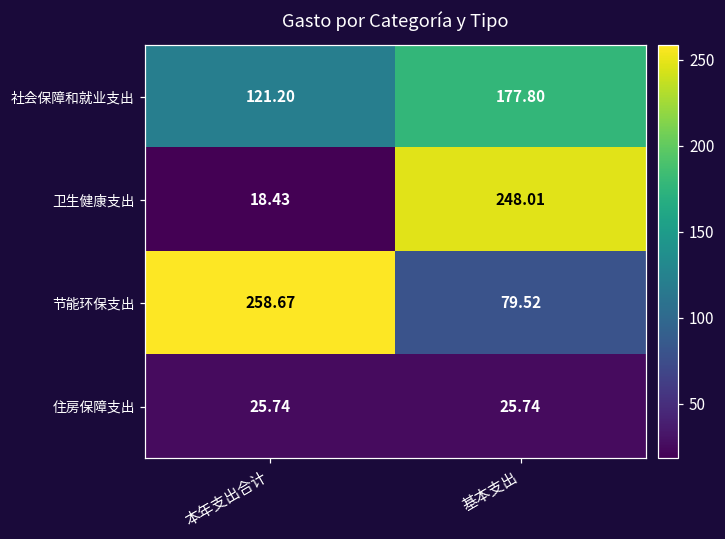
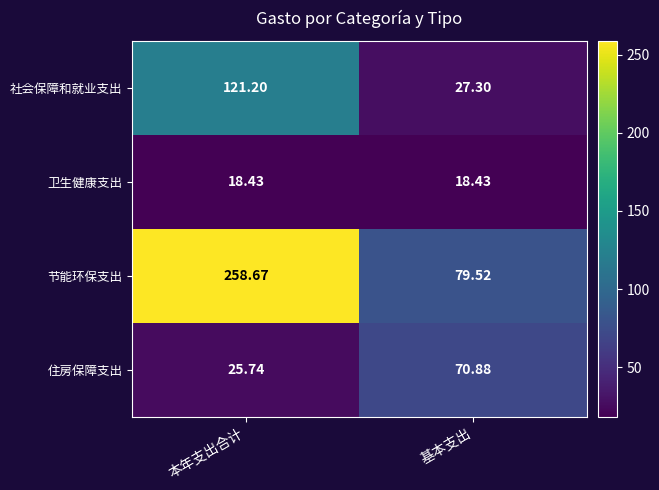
社会保障和就业支出, 基本支出: 177.80 -> 27.30
卫生健康支出, 基本支出: 248.01 -> 18.43
住房保障支出, 基本支出: 25.74 -> 70.88
